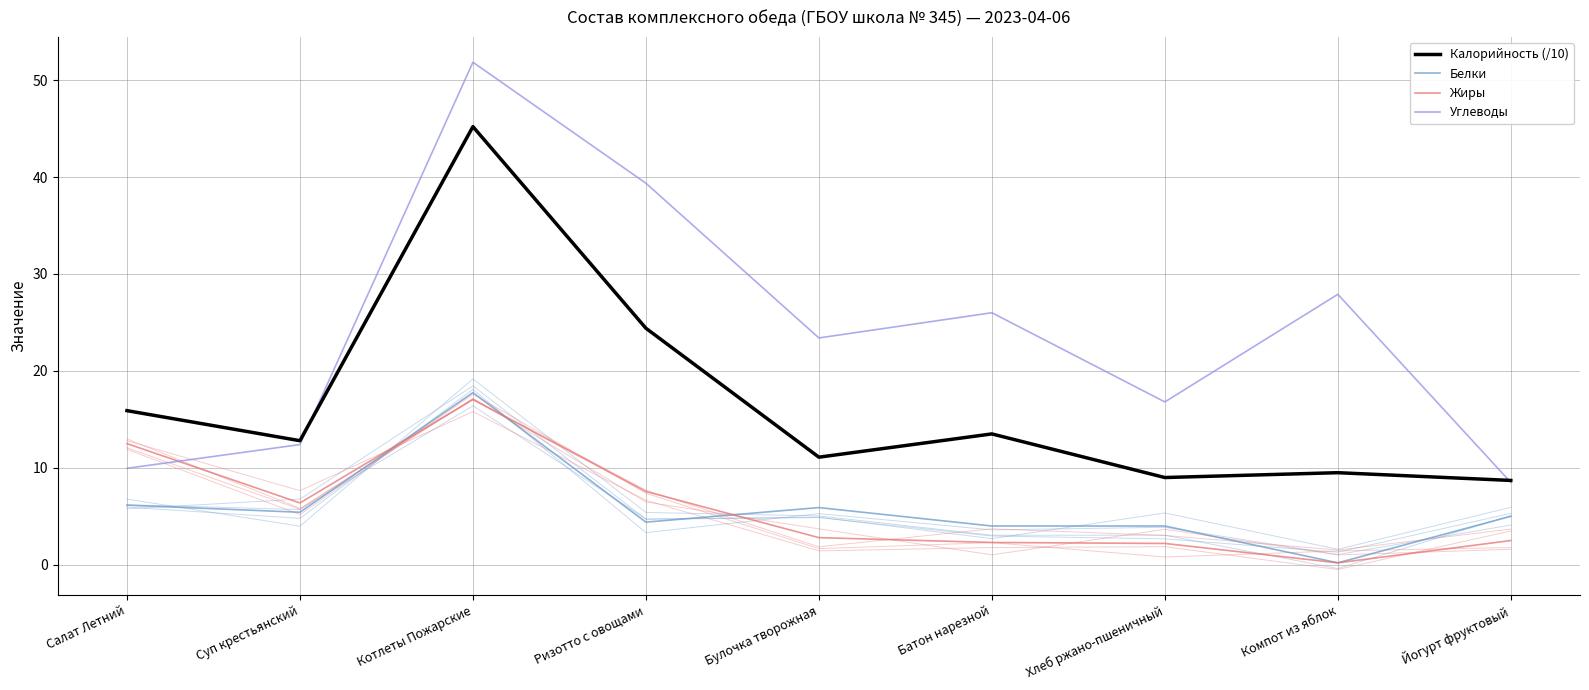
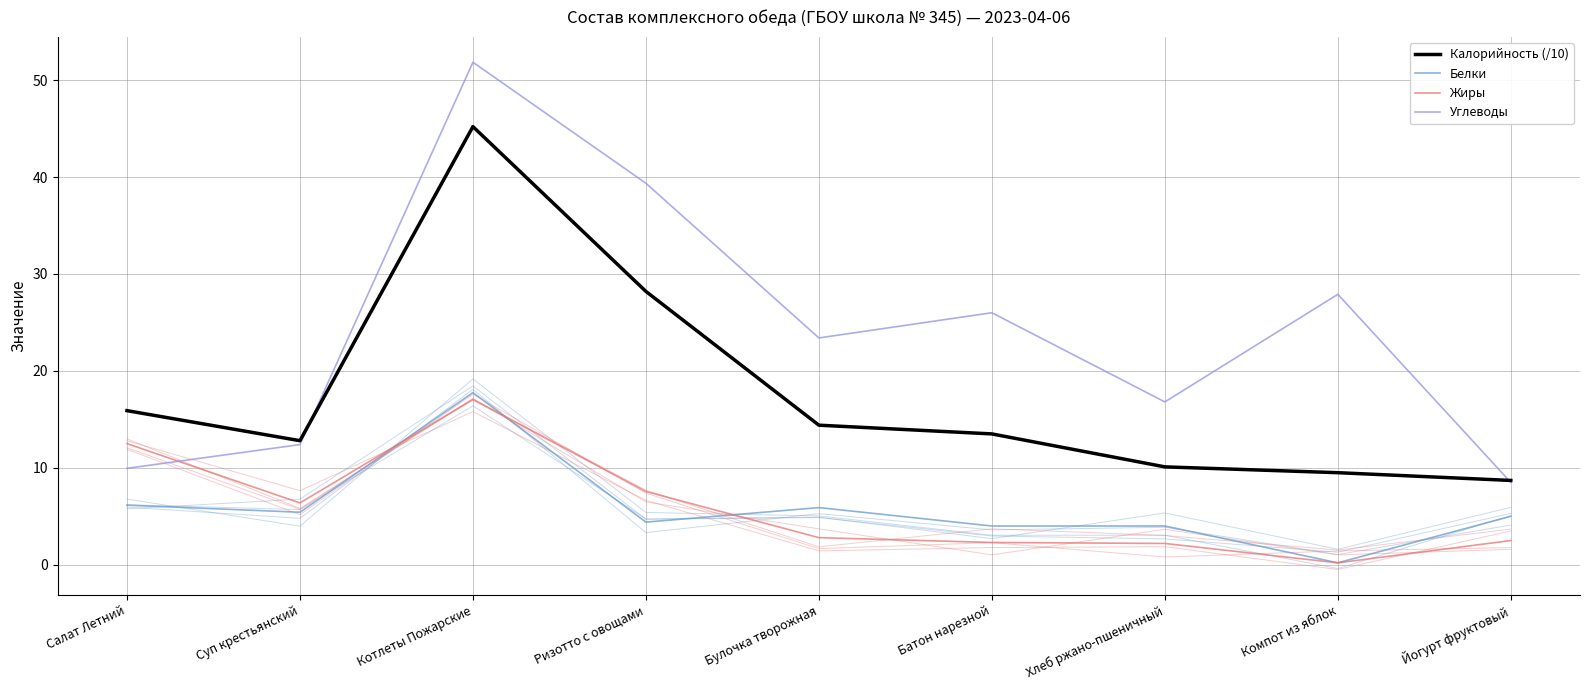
Калорийность (/10), Ризотто с овощами: 24 -> 28
Калорийность (/10), Булочка творожная: 11 -> 14
Калорийность (/10), Хлеб ржано-пшеничный: 9 -> 10
